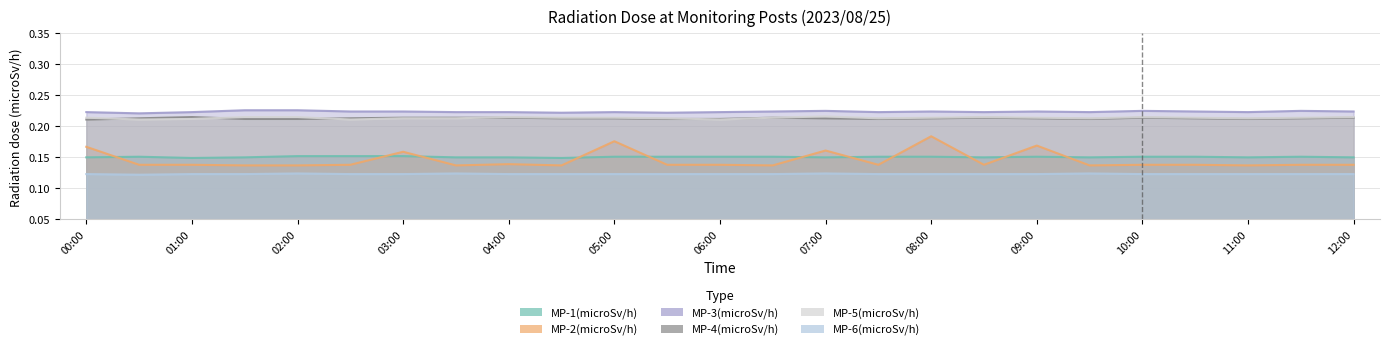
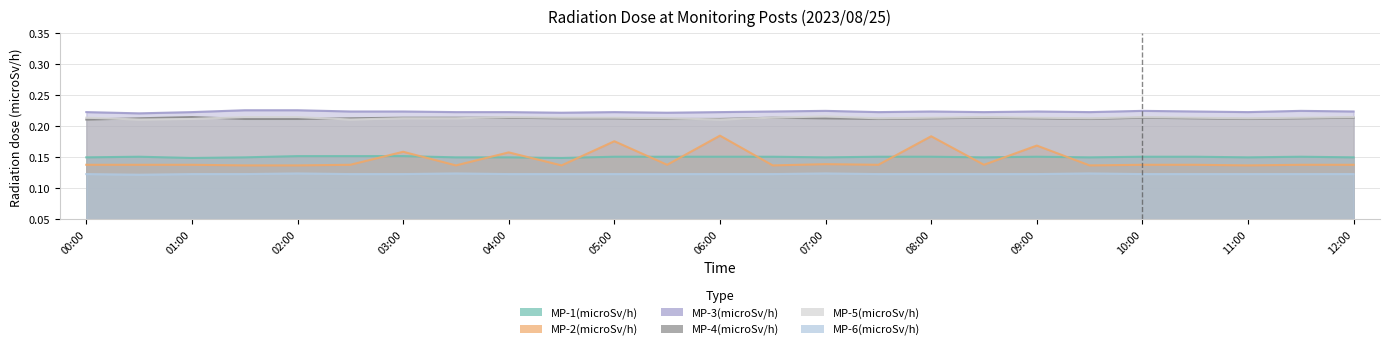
MP-2(microSv/h), 00:00: 0.17 -> 0.14
MP-2(microSv/h), 04:00: 0.14 -> 0.16
MP-2(microSv/h), 06:00: 0.14 -> 0.19
MP-2(microSv/h), 07:00: 0.16 -> 0.14
